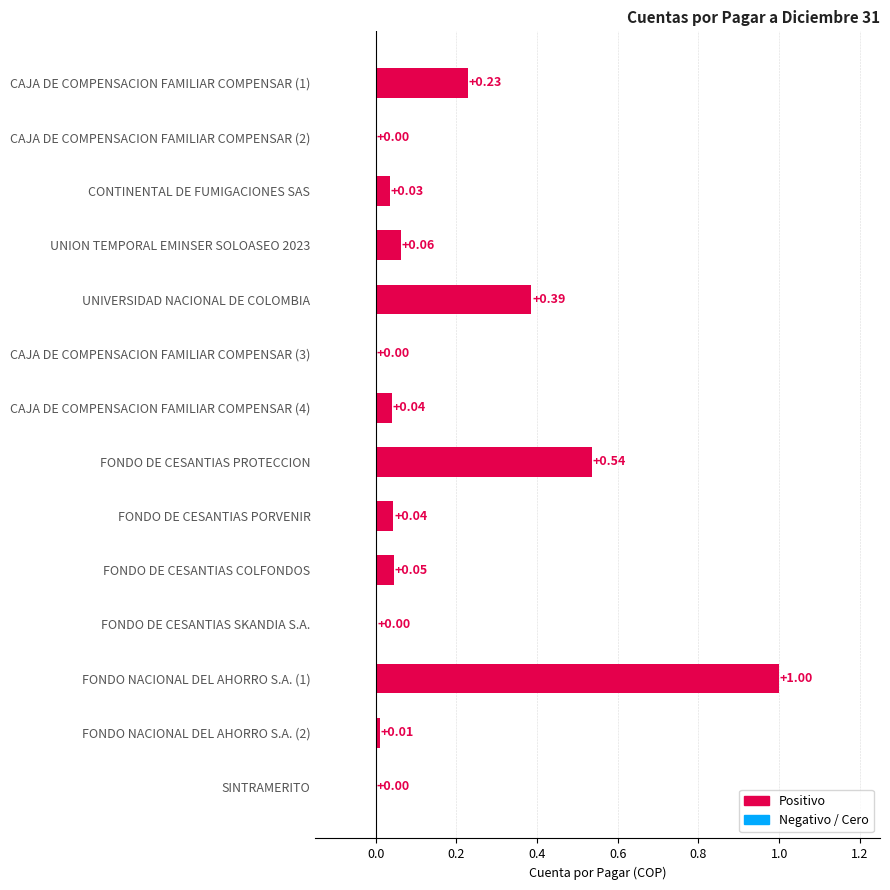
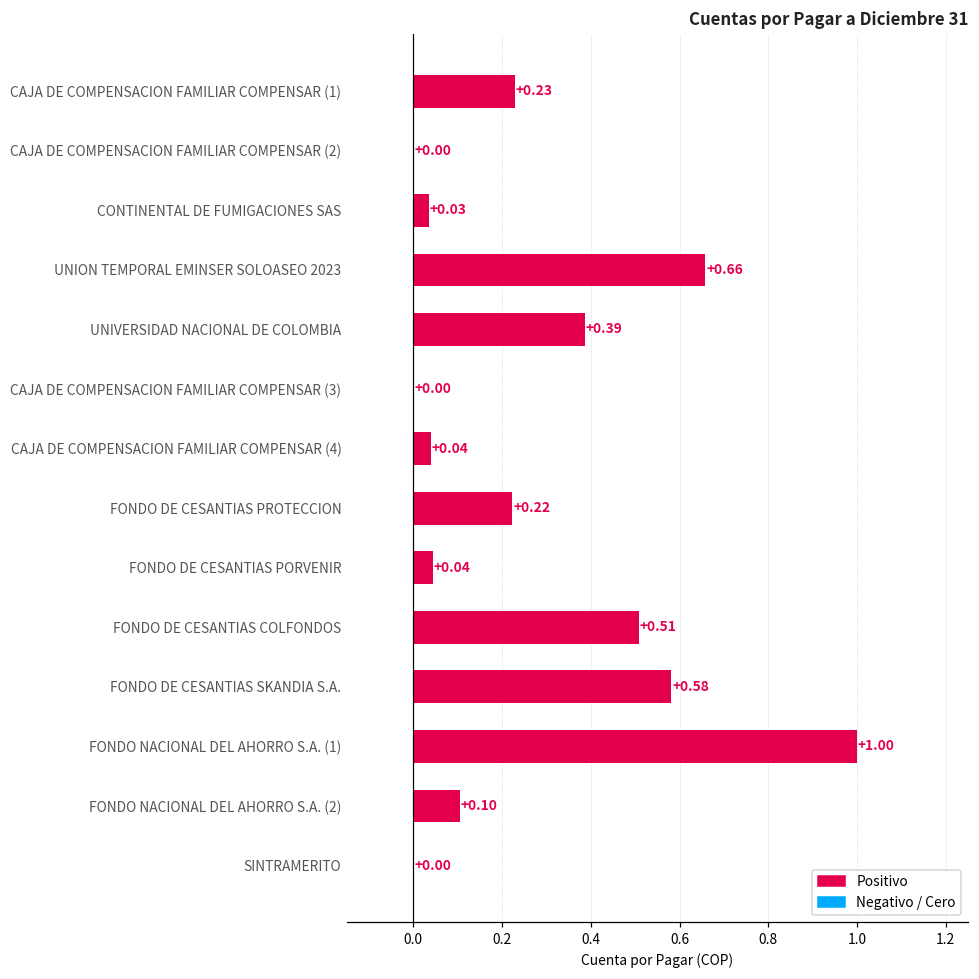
UNION TEMPORAL EMINSER SOLOASEO 2023: +0.06 -> +0.66
FONDO DE CESANTIAS PROTECCION: +0.54 -> +0.22
FONDO DE CESANTIAS COLFONDOS: +0.05 -> +0.51
FONDO DE CESANTIAS SKANDIA S.A.: +0.00 -> +0.58
FONDO NACIONAL DEL AHORRO S.A. (2): +0.01 -> +0.10
